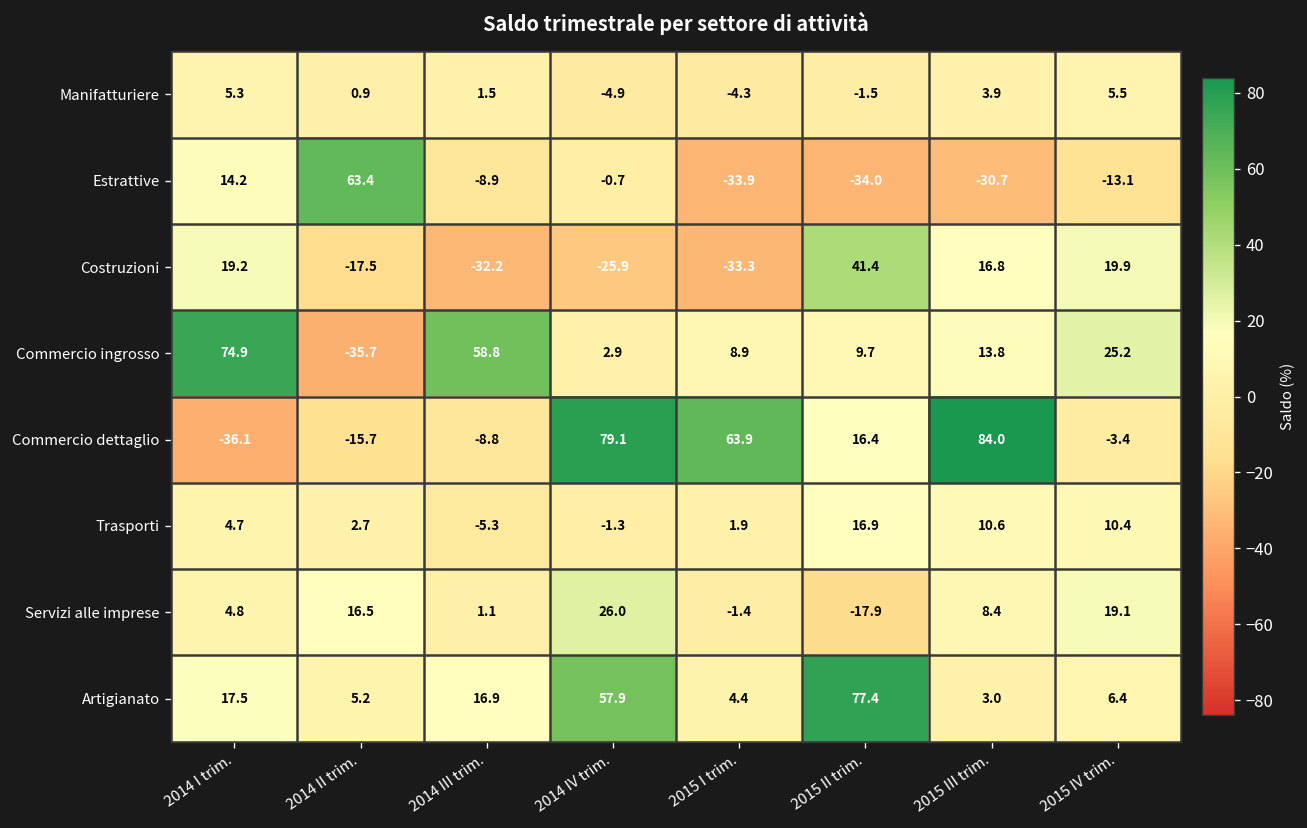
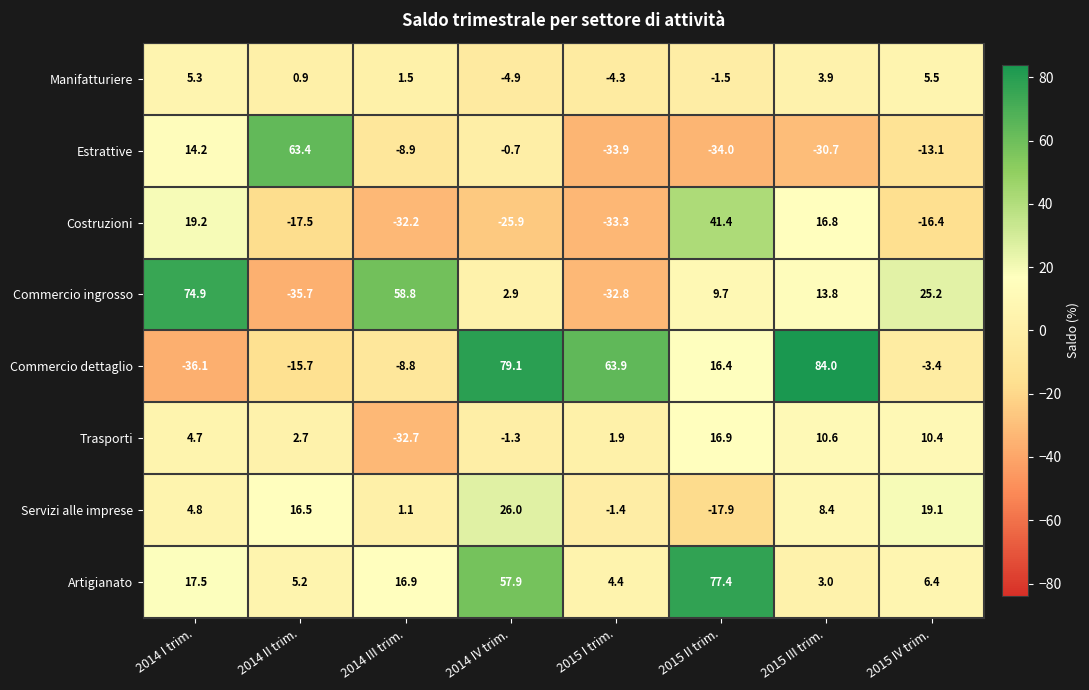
Costruzioni, 2015 IV trim.: 19.9 -> -16.4
Commercio ingrosso, 2015 I trim.: 8.9 -> -32.8
Trasporti, 2014 III trim.: -5.3 -> -32.7
